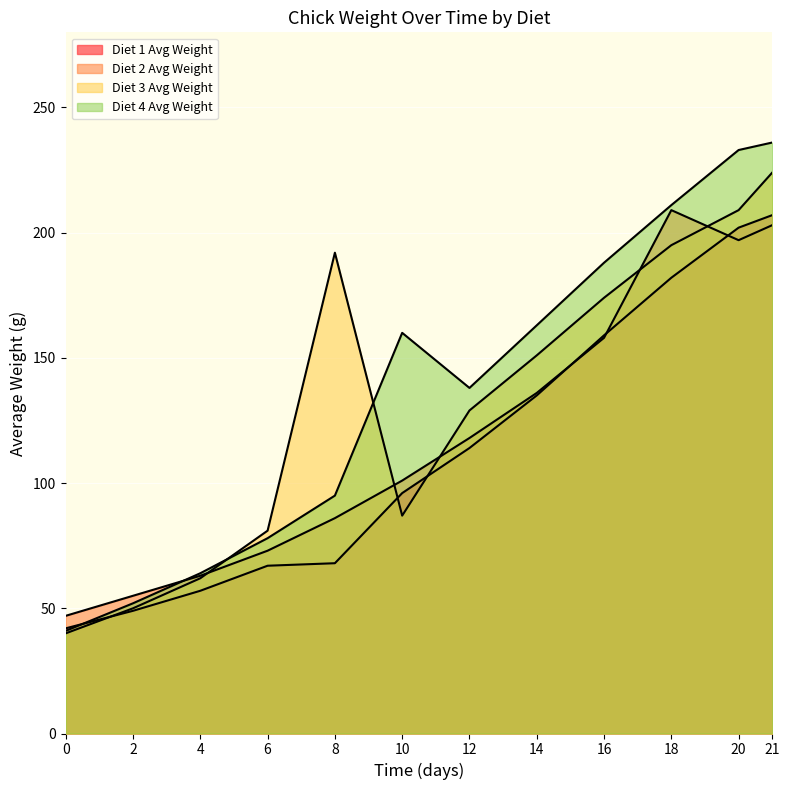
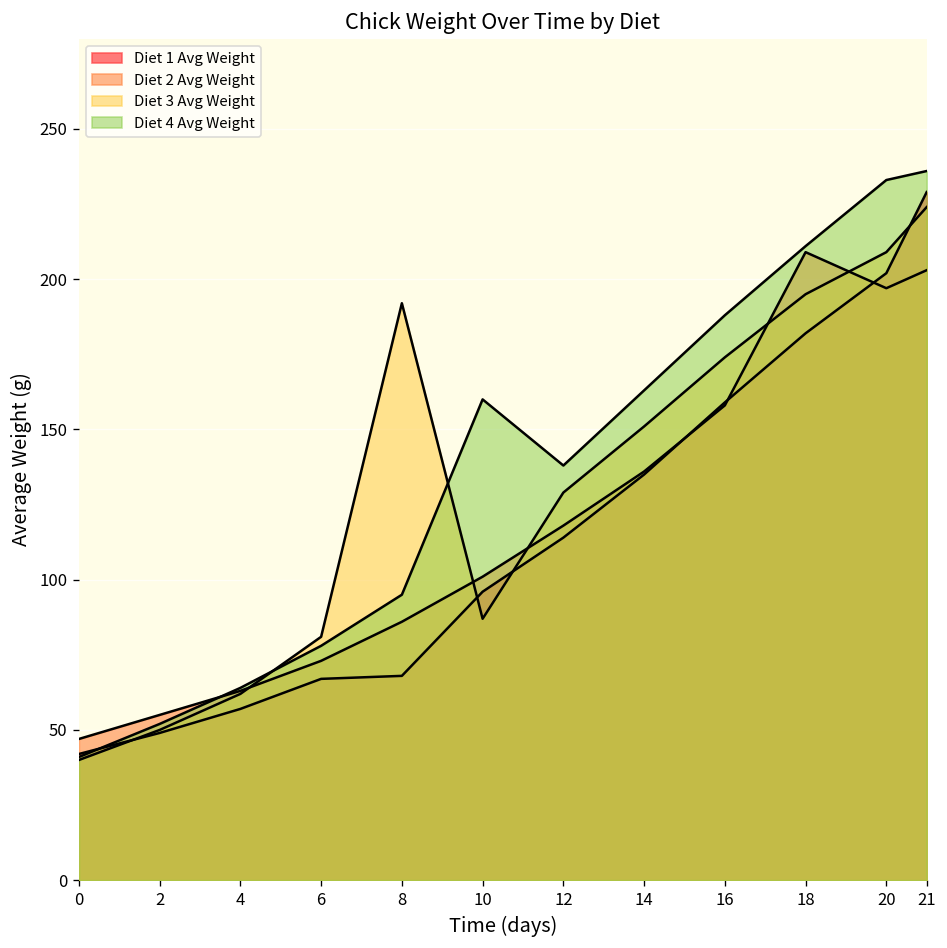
Diet 1 Avg Weight, 21: 207 -> 229
